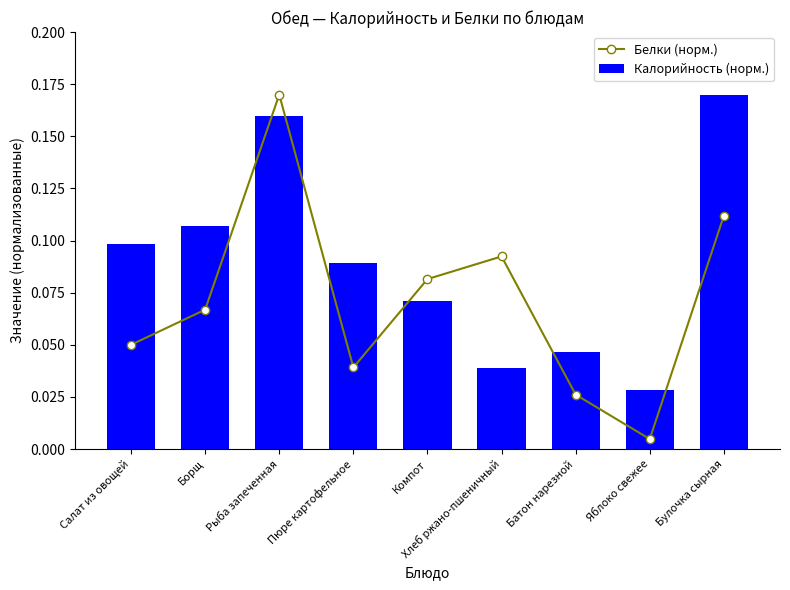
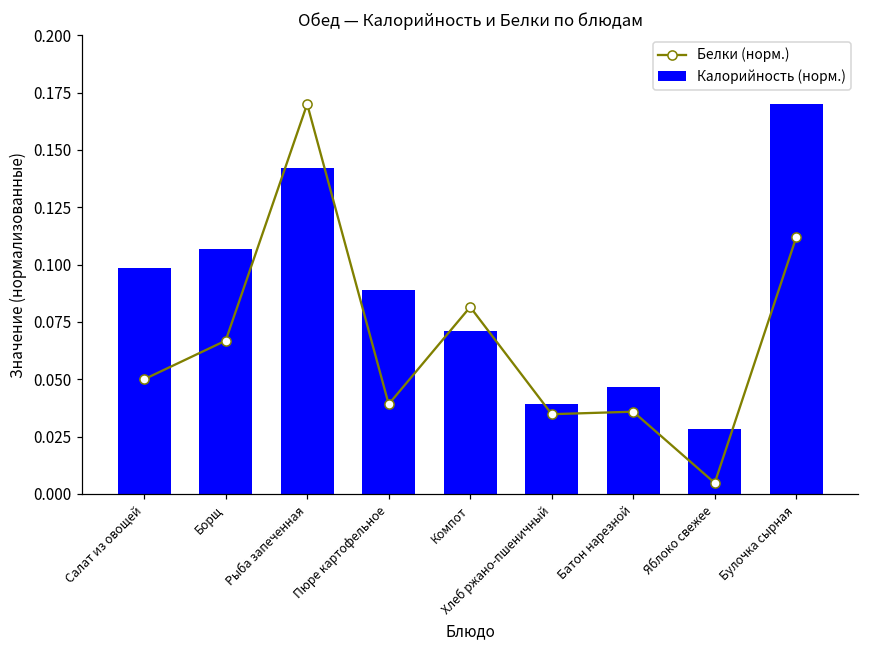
Калорийность (норм.), Рыба запеченная: 0.160 -> 0.142
Белки (норм.), Хлеб ржано-пшеничный: 0.092 -> 0.035
Белки (норм.), Батон нарезной: 0.026 -> 0.036
